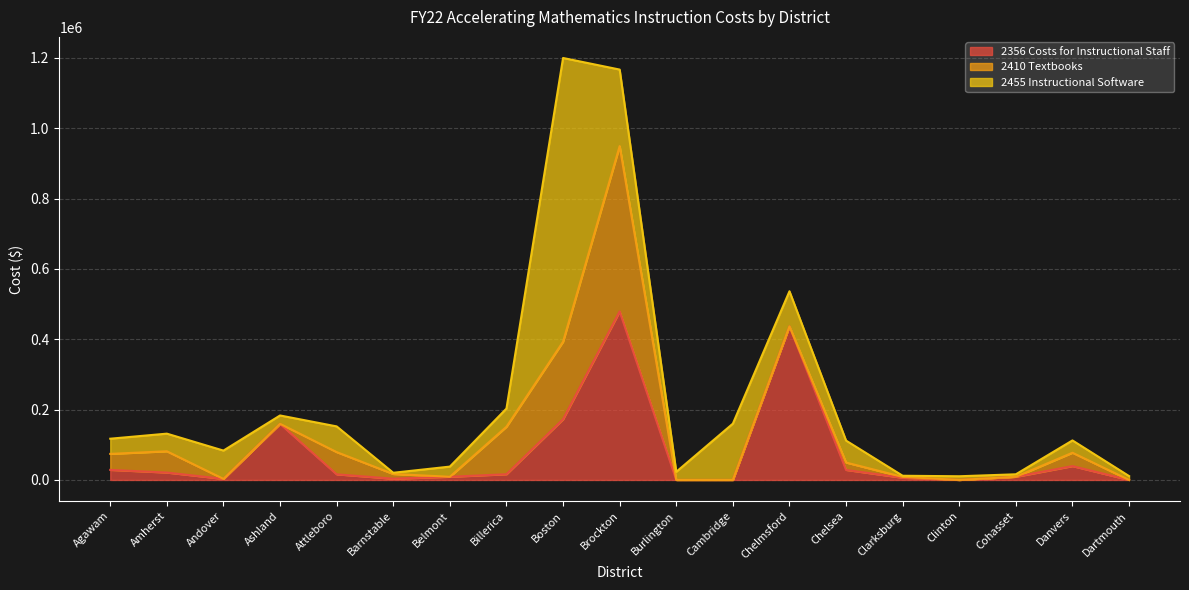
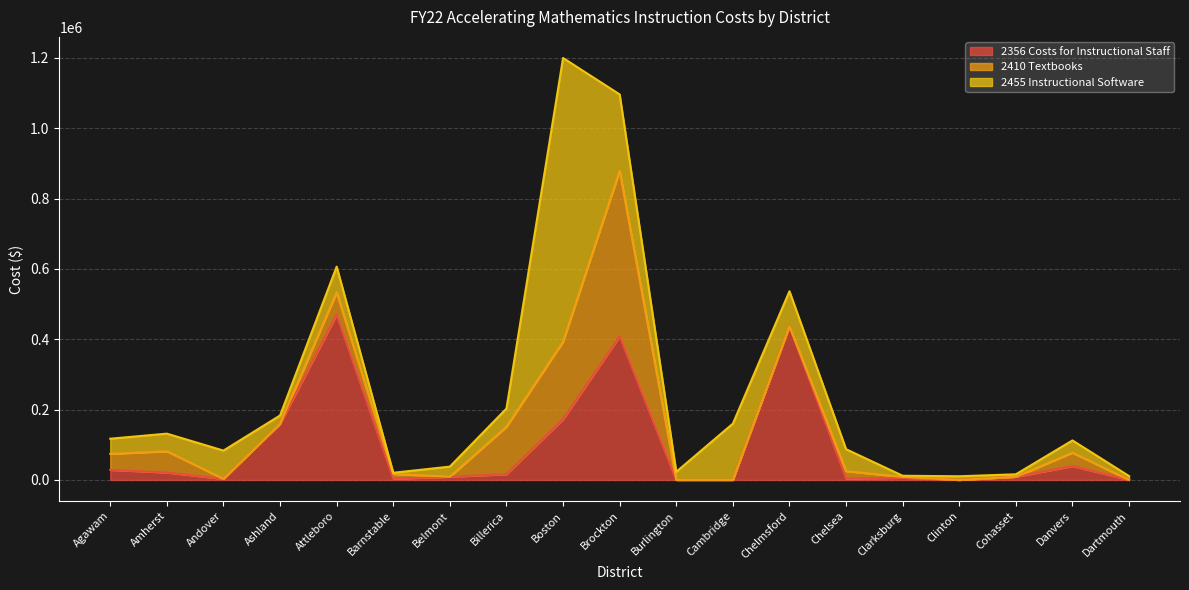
2356 Costs for Instructional Staff, Attleboro: 20000 -> 470000
2356 Costs for Instructional Staff, Brockton: 480000 -> 410000
2356 Costs for Instructional Staff, Chelsea: 30000 -> 0
